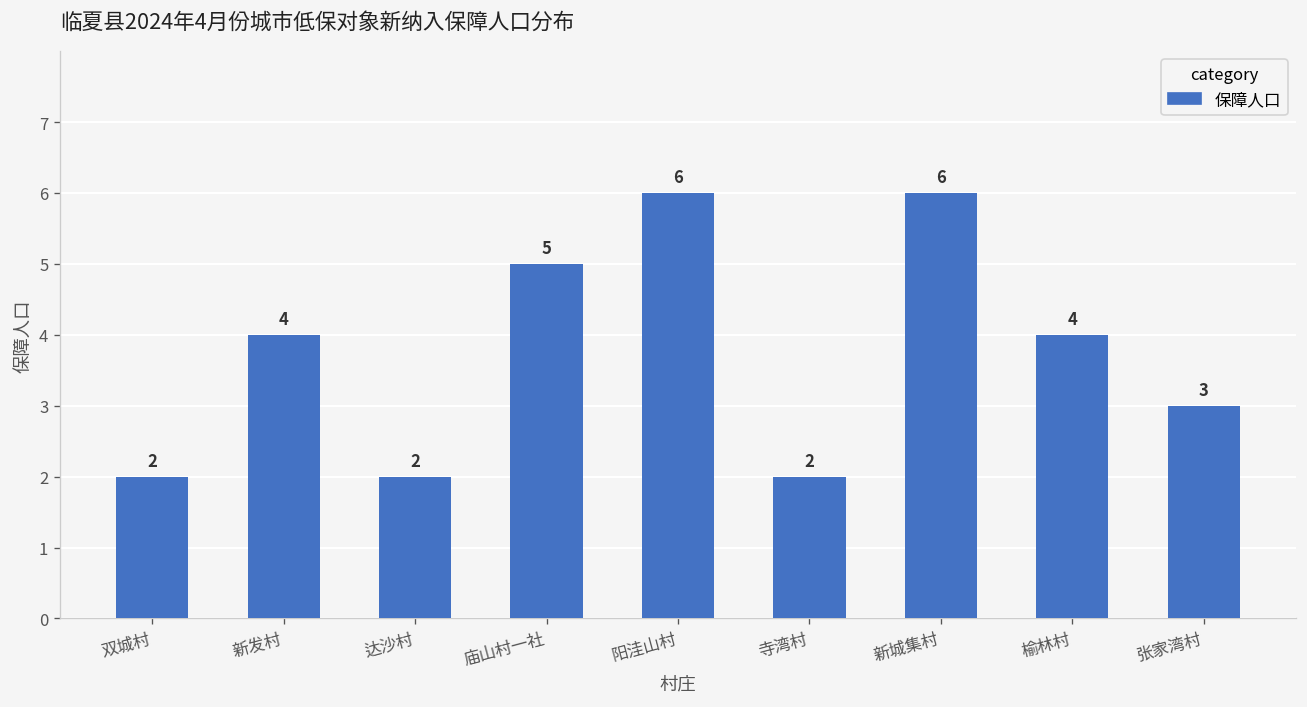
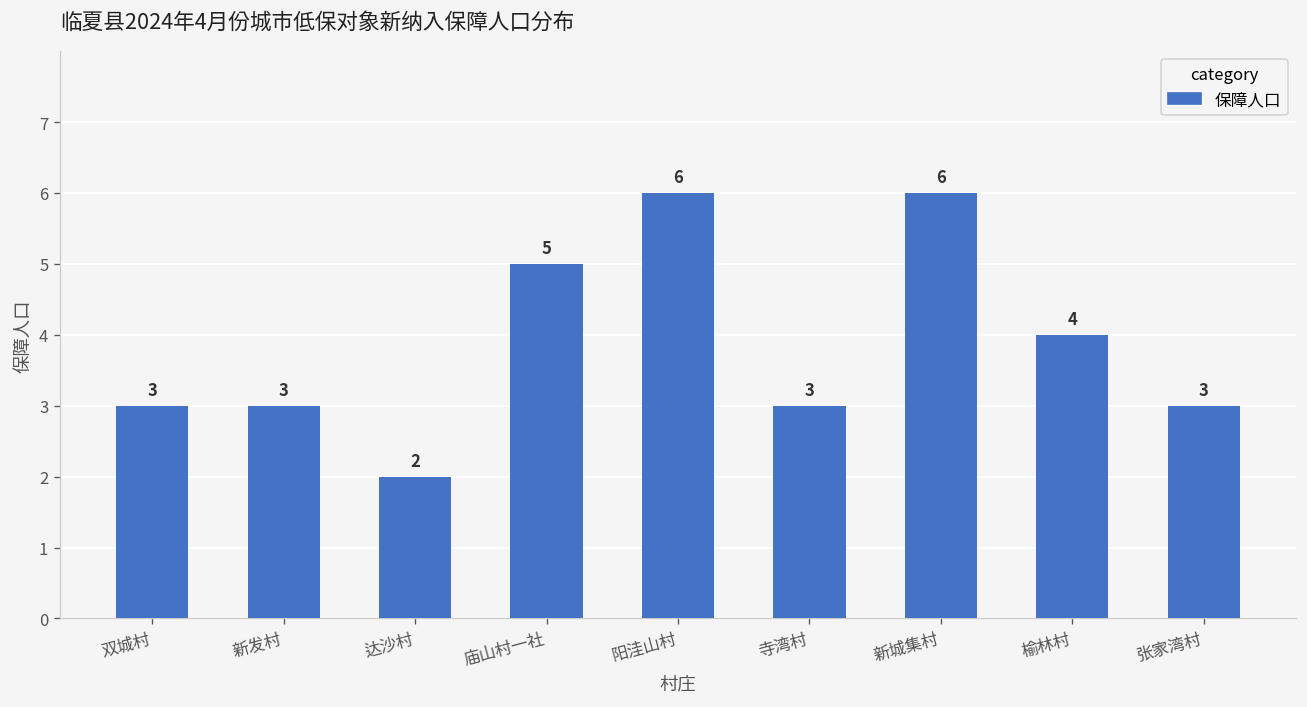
双城村: 2 -> 3
新发村: 4 -> 3
寺湾村: 2 -> 3
